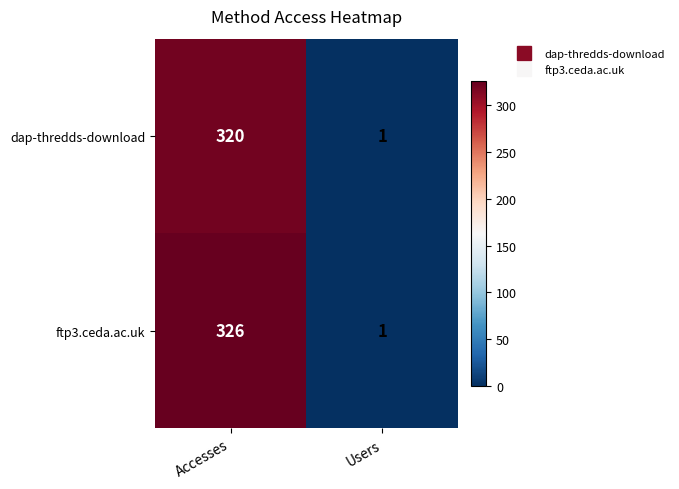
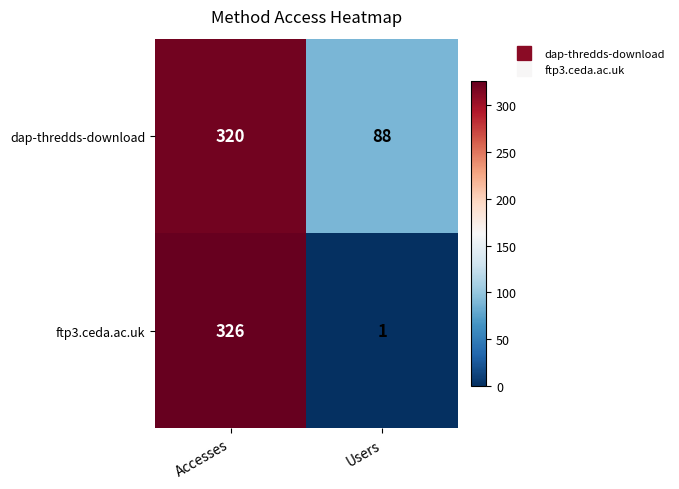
dap-thredds-download, Users: 1 -> 88
